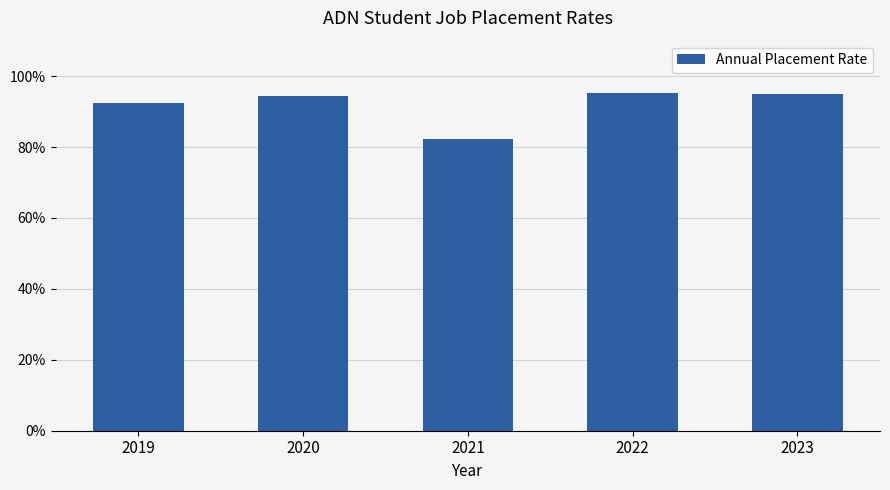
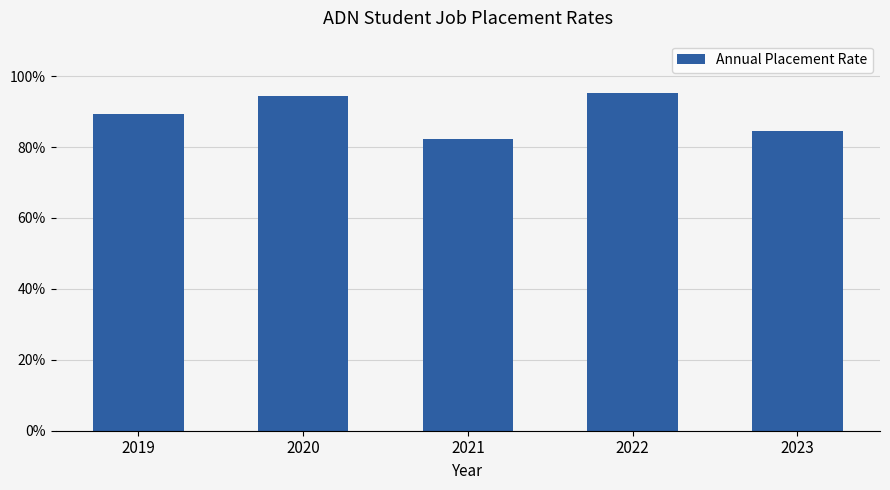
2019: 92% -> 89%
2023: 95% -> 84%
